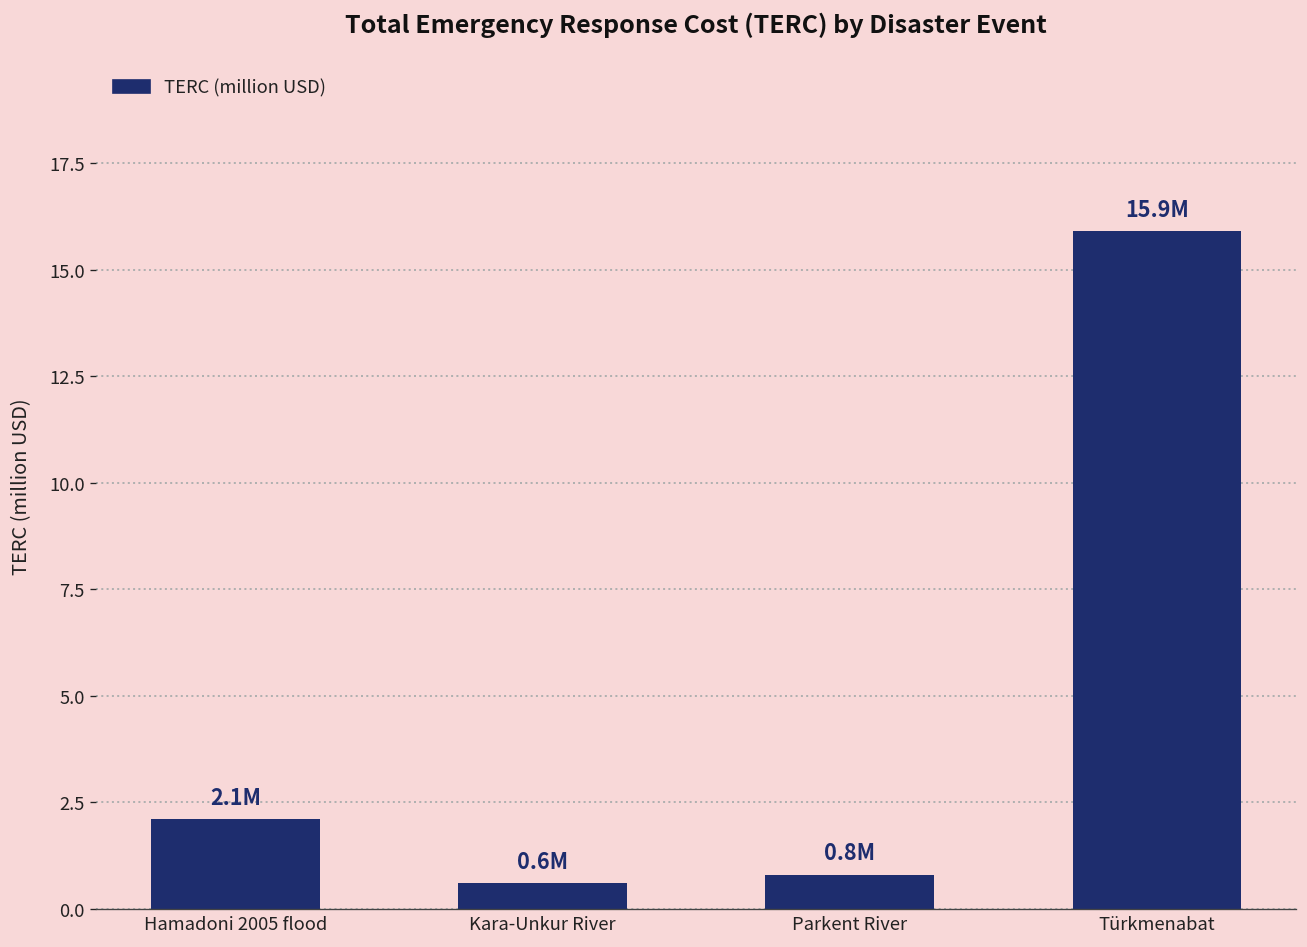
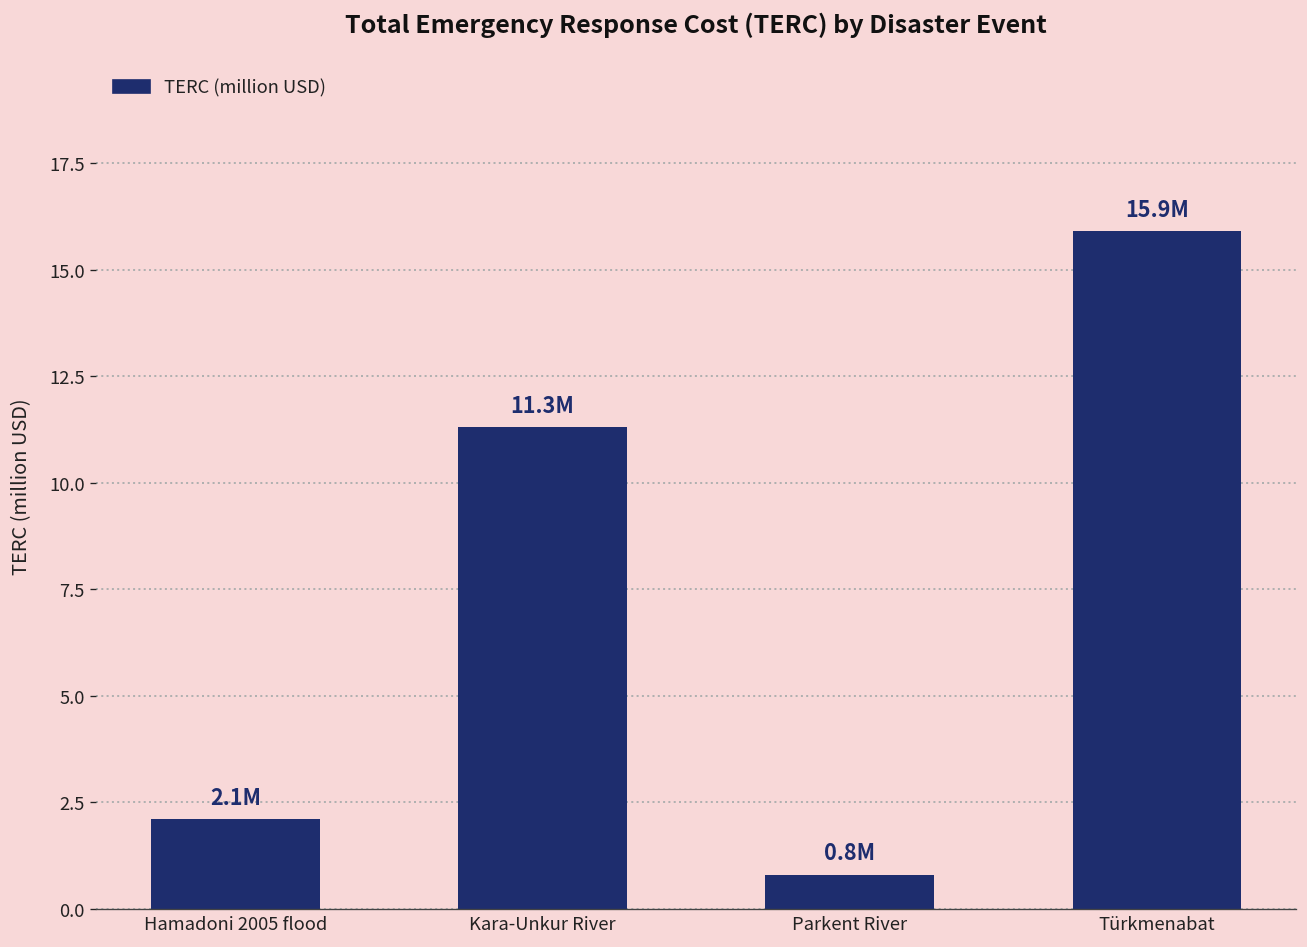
Kara-Unkur River: 0.6M -> 11.3M
